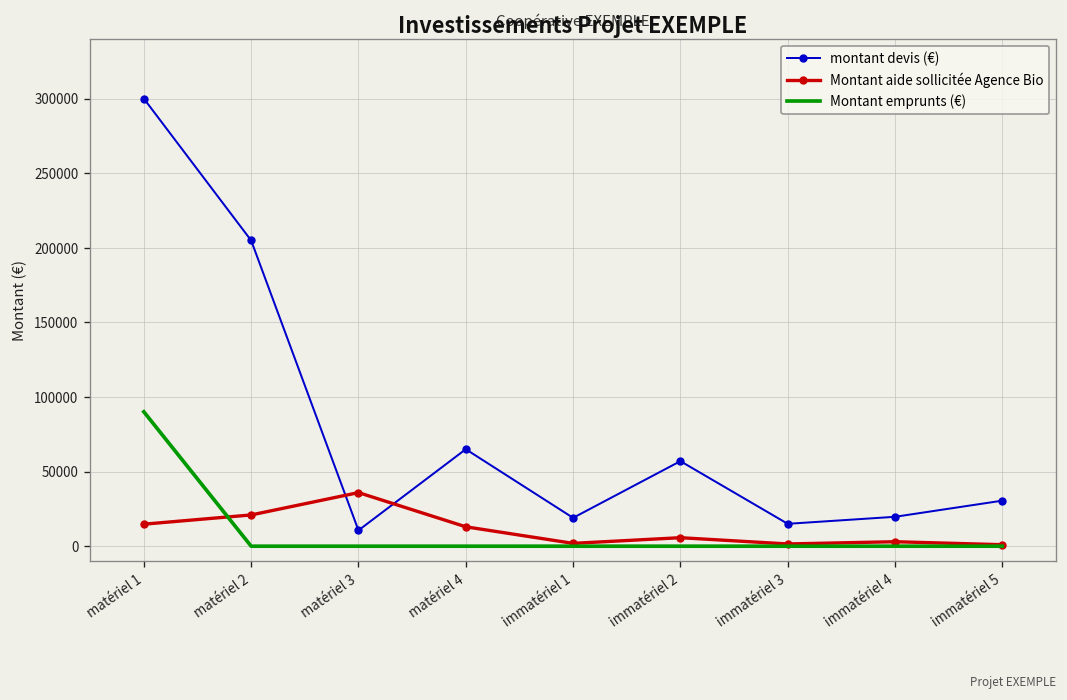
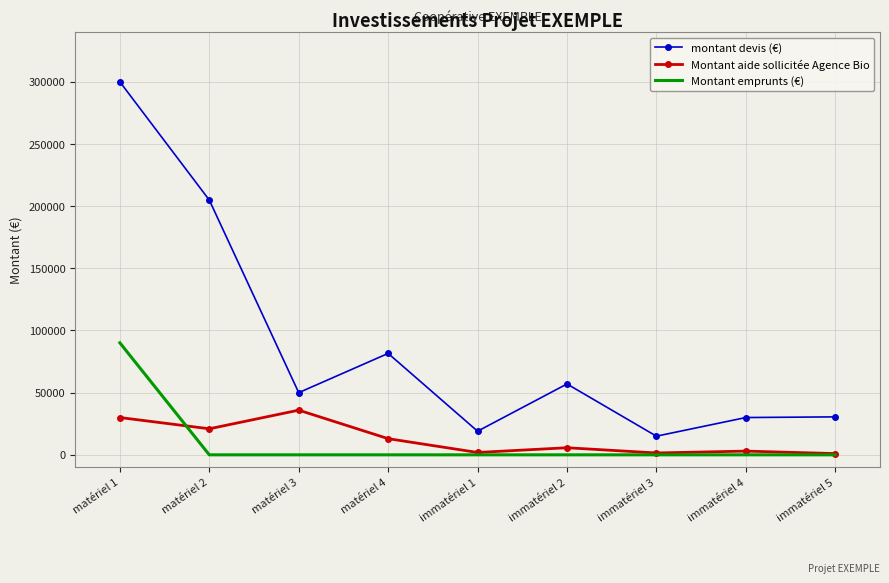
Montant aide sollicitée Agence Bio, matériel 1: 15000 -> 30000
montant devis (€), matériel 3: 11000 -> 50000
montant devis (€), matériel 4: 65000 -> 82000
montant devis (€), immatériel 4: 20000 -> 30000
